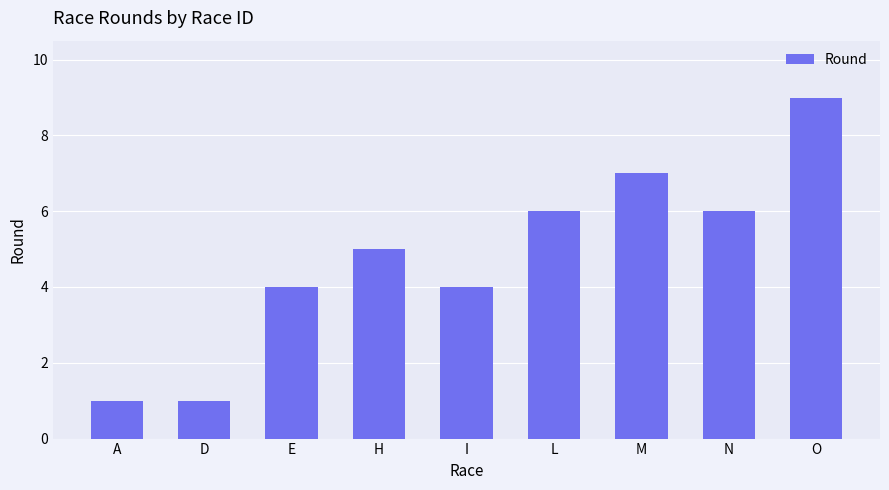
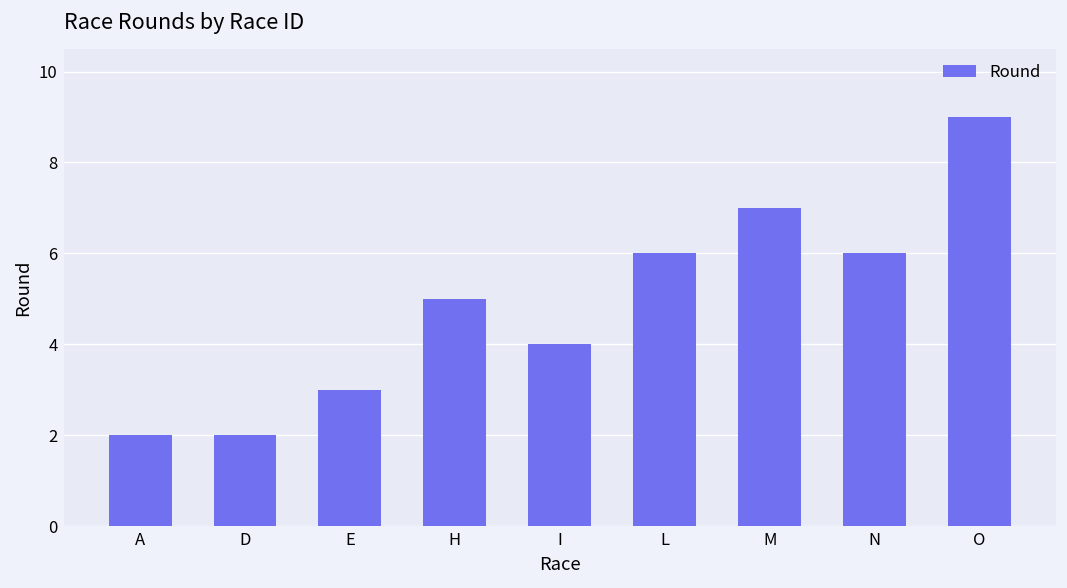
A: 1 -> 2
D: 1 -> 2
E: 4 -> 3
